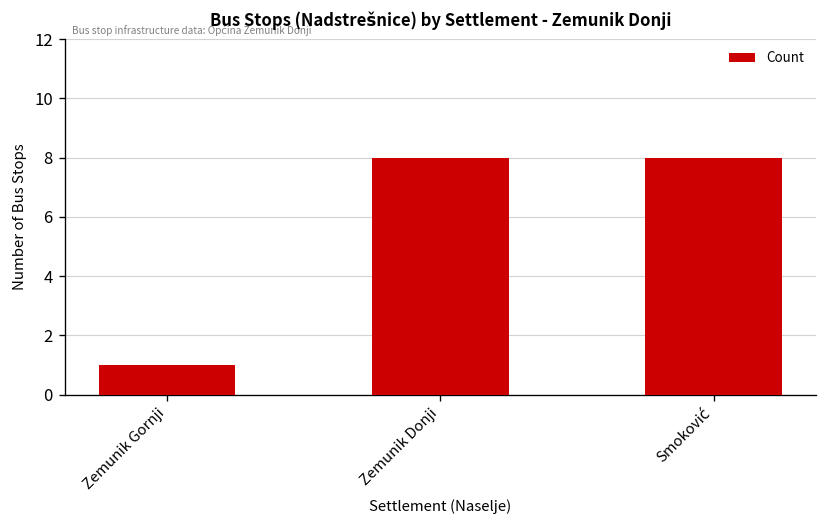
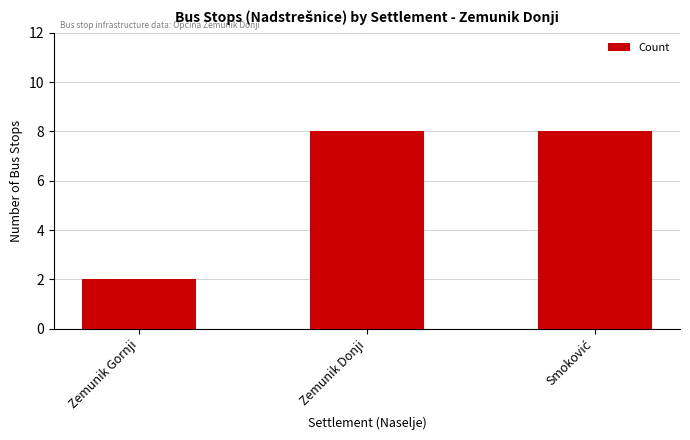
Zemunik Gornji: 1 -> 2
